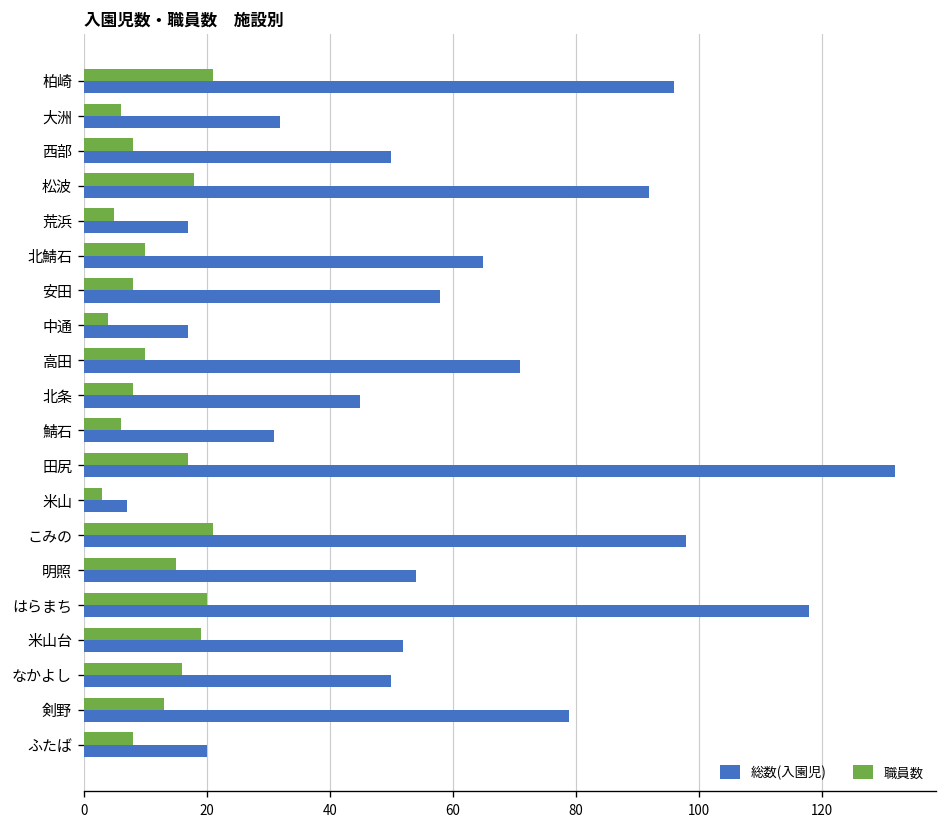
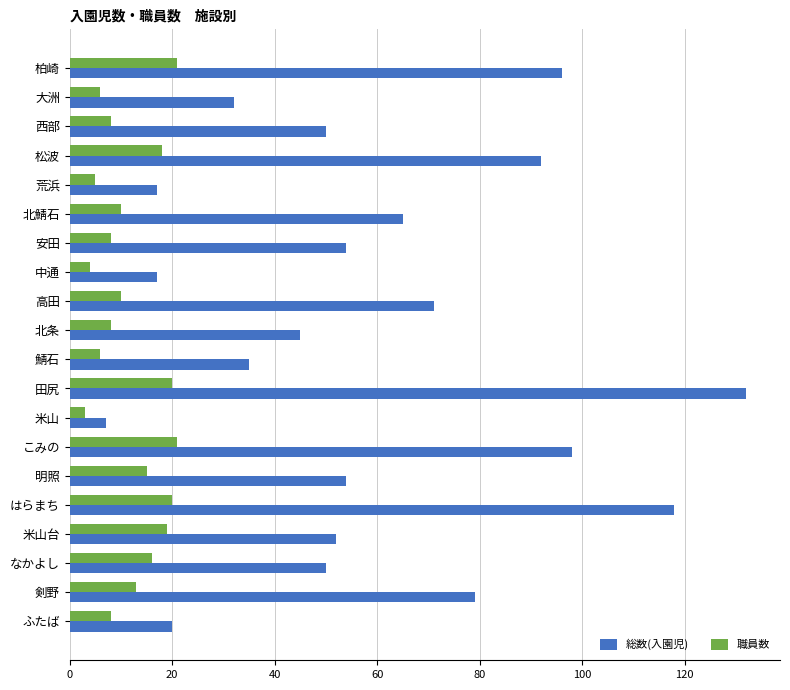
総数(入園児), 安田: 58 -> 54
総数(入園児), 鯖石: 31 -> 35
職員数, 田尻: 17 -> 20
